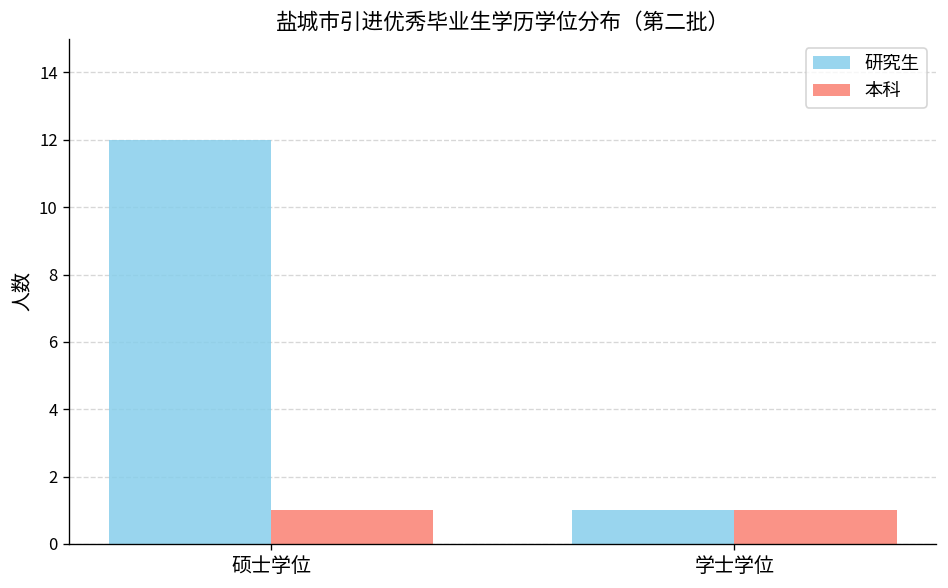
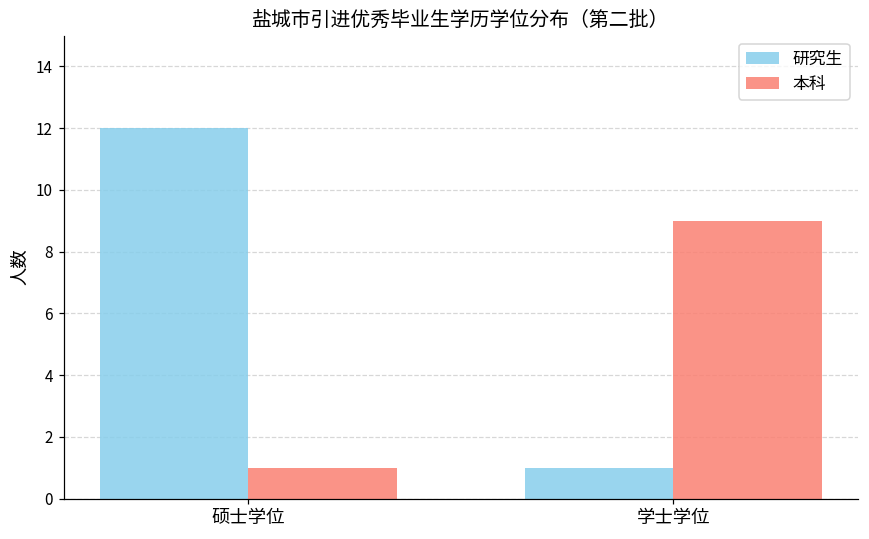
本科, 学士学位: 1 -> 9
